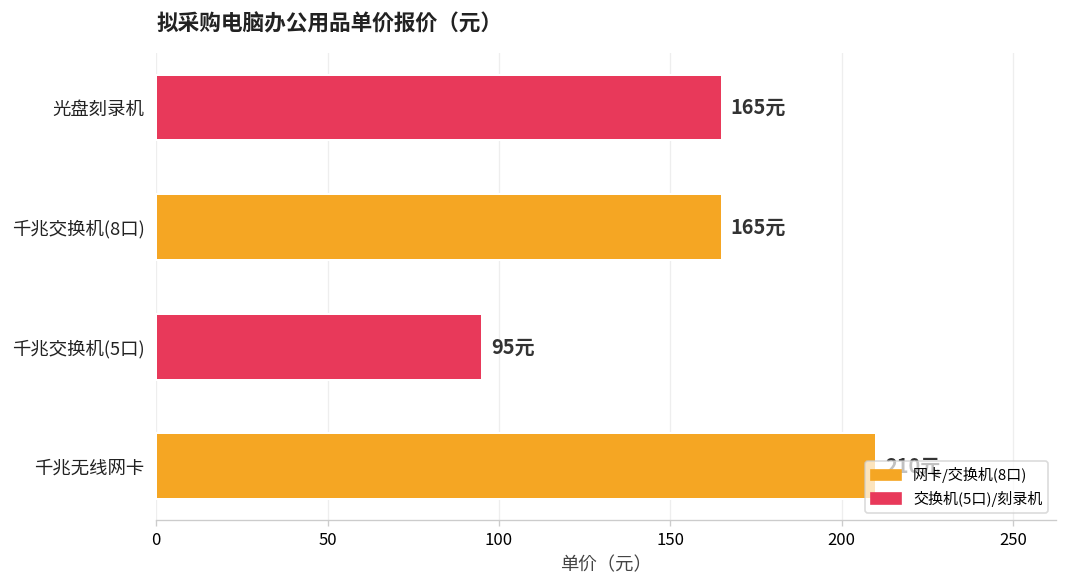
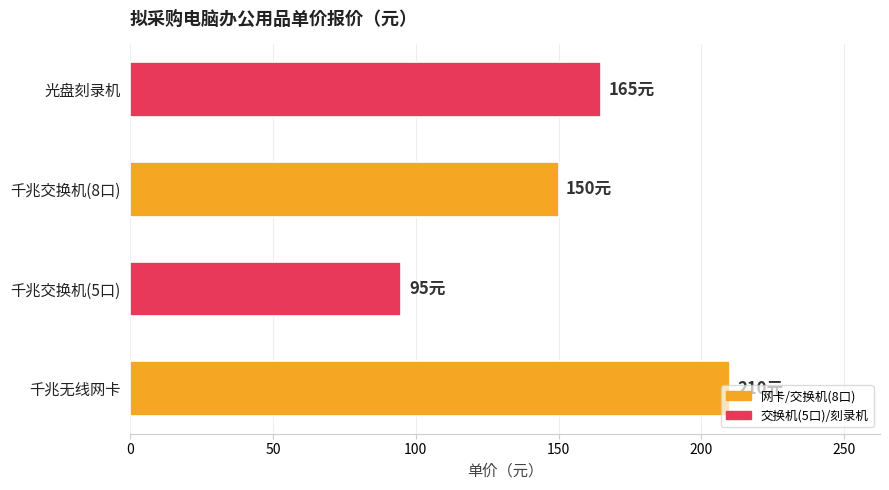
千兆交换机(8口): 165元 -> 150元
